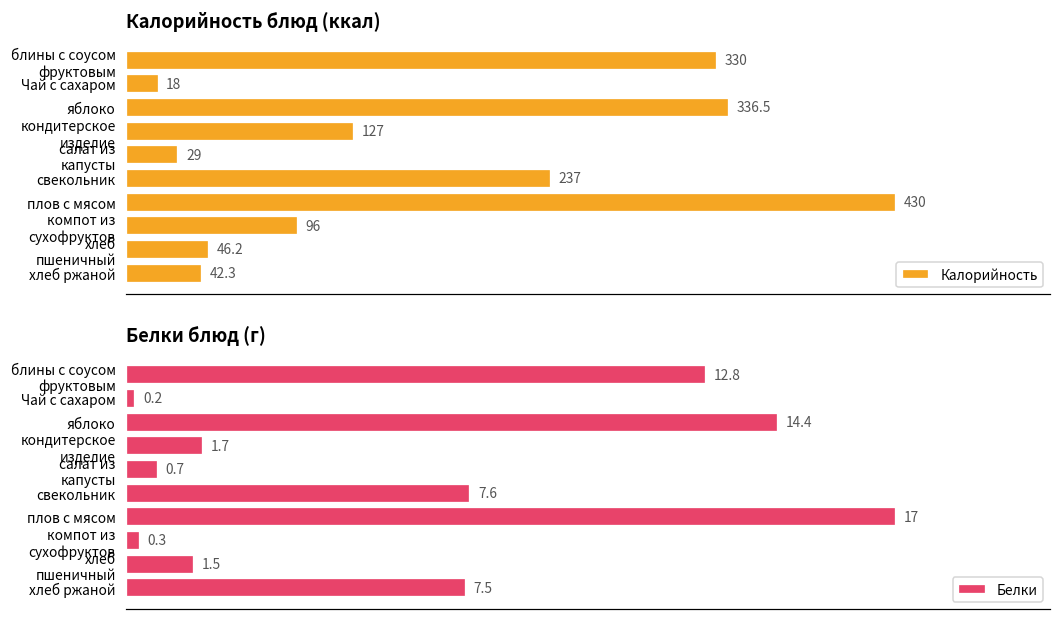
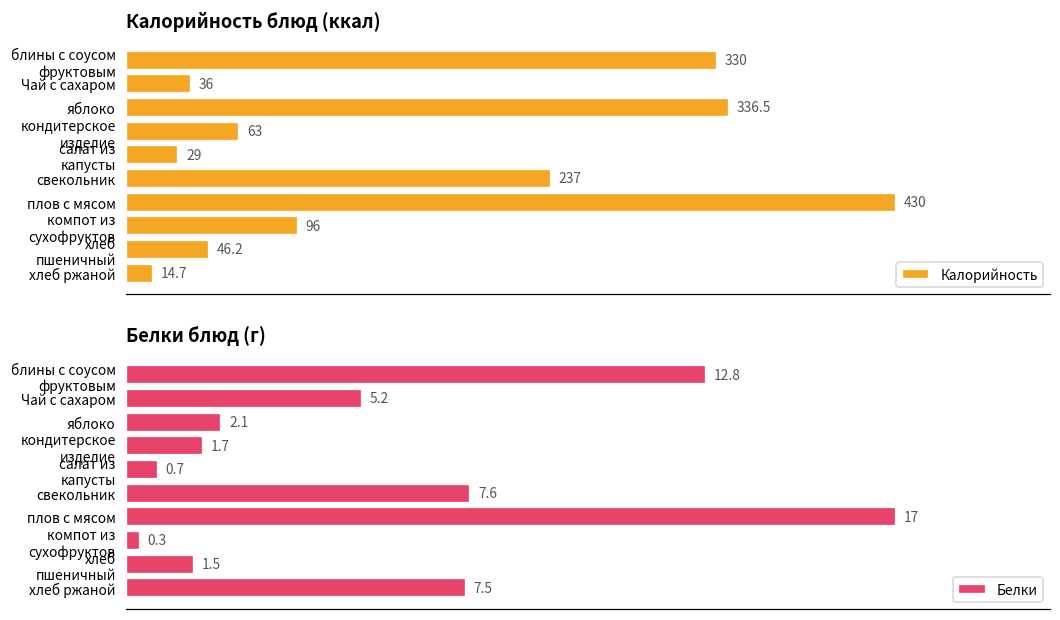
Калорийность блюд (ккал), Чай с сахаром: 18 -> 36
Калорийность блюд (ккал), кондитерское изделие: 127 -> 63
Калорийность блюд (ккал), хлеб ржаной: 42.3 -> 14.7
Белки блюд (г), Чай с сахаром: 0.2 -> 5.2
Белки блюд (г), яблоко: 14.4 -> 2.1
